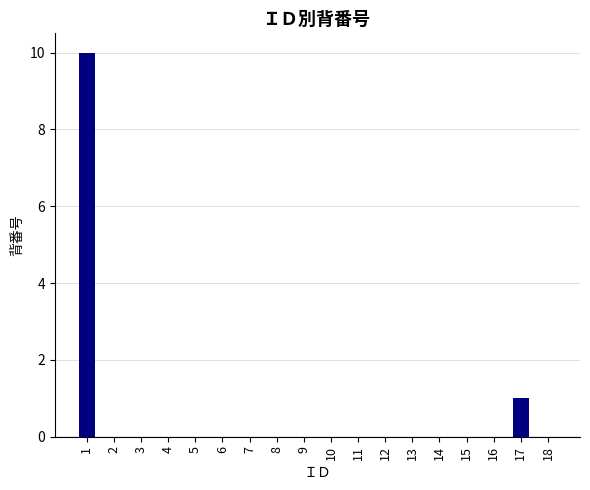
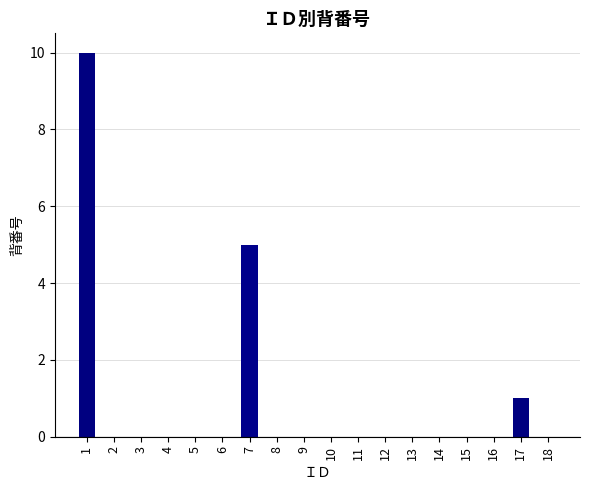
7: 0 -> 5
